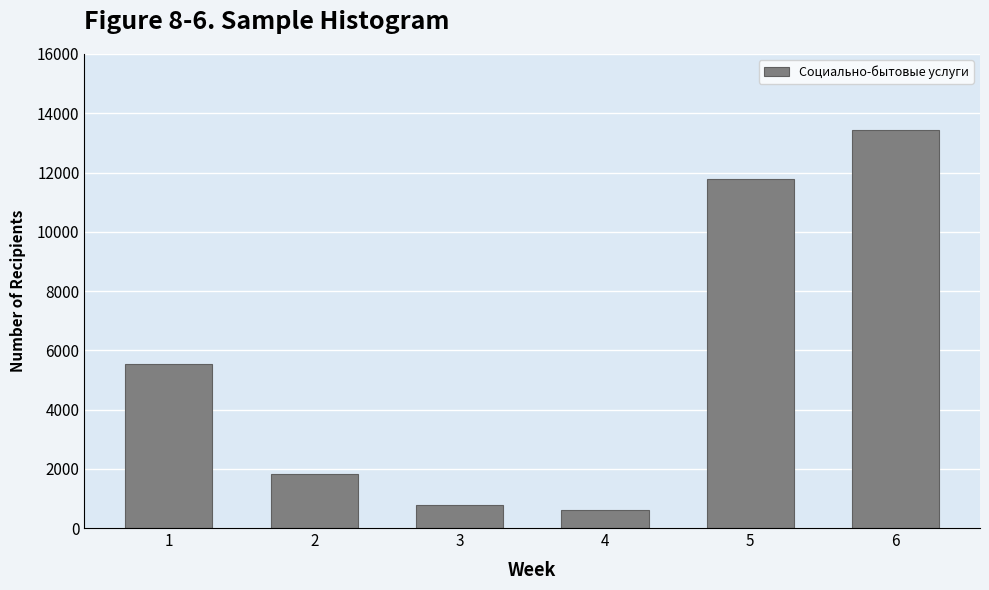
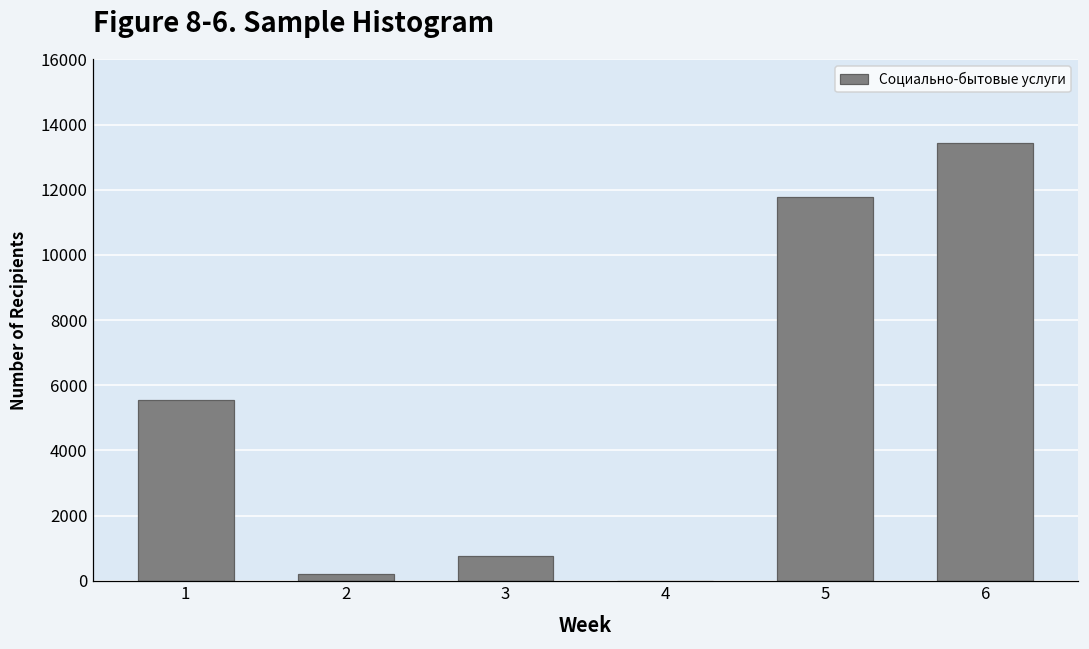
2: 1800 -> 200
4: 600 -> 0
